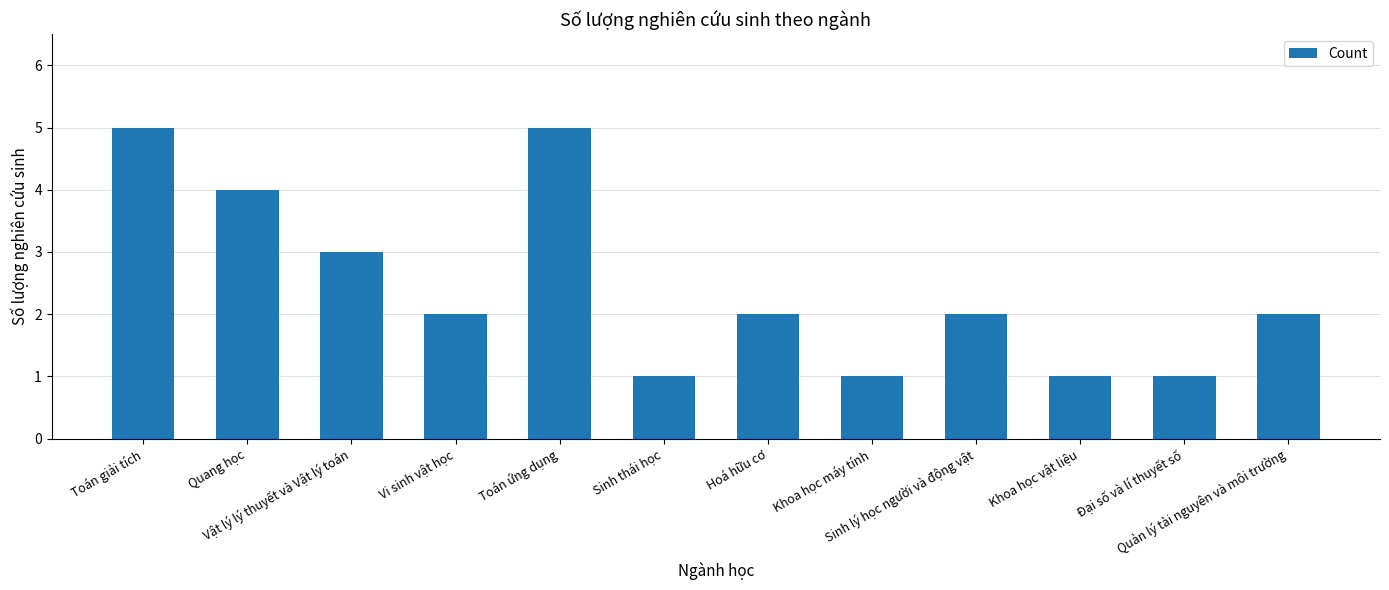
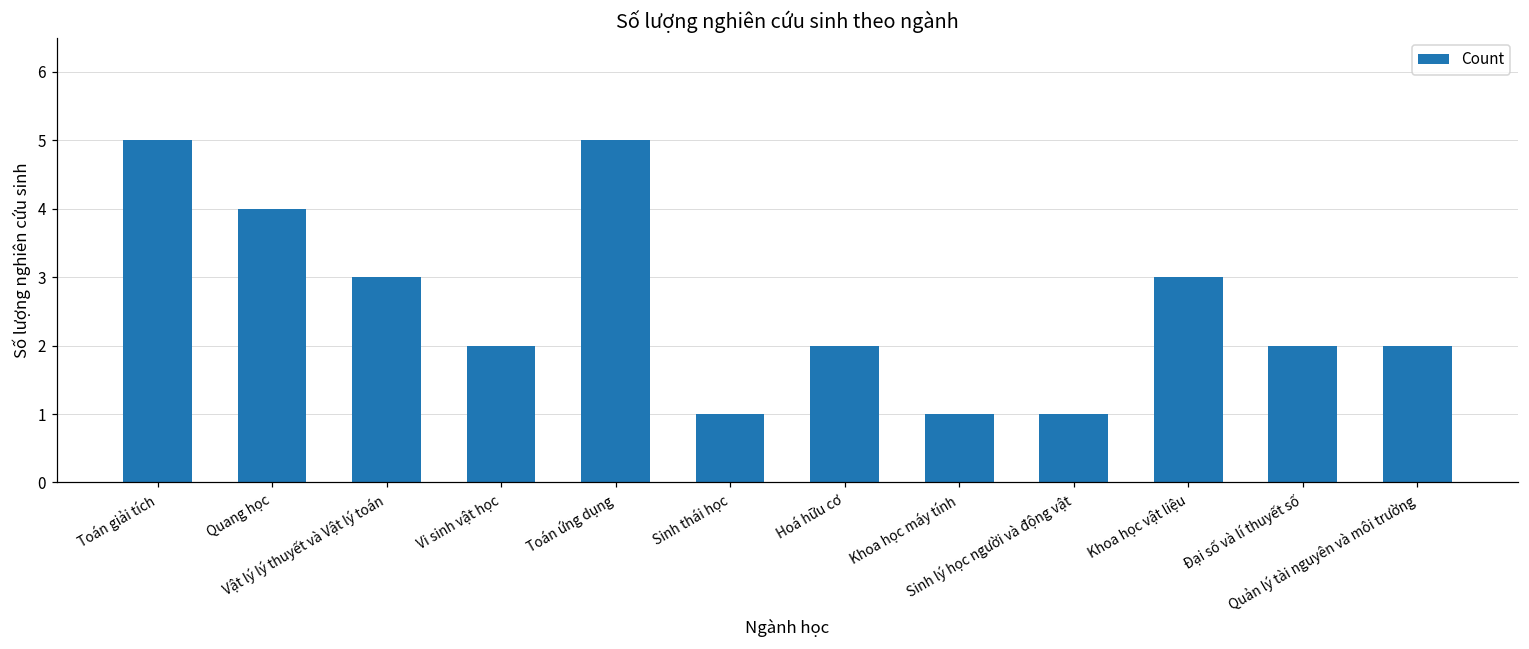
Sinh lý học người và động vật: 2 -> 1
Khoa học vật liệu: 1 -> 3
Đại số và lí thuyết số: 1 -> 2
